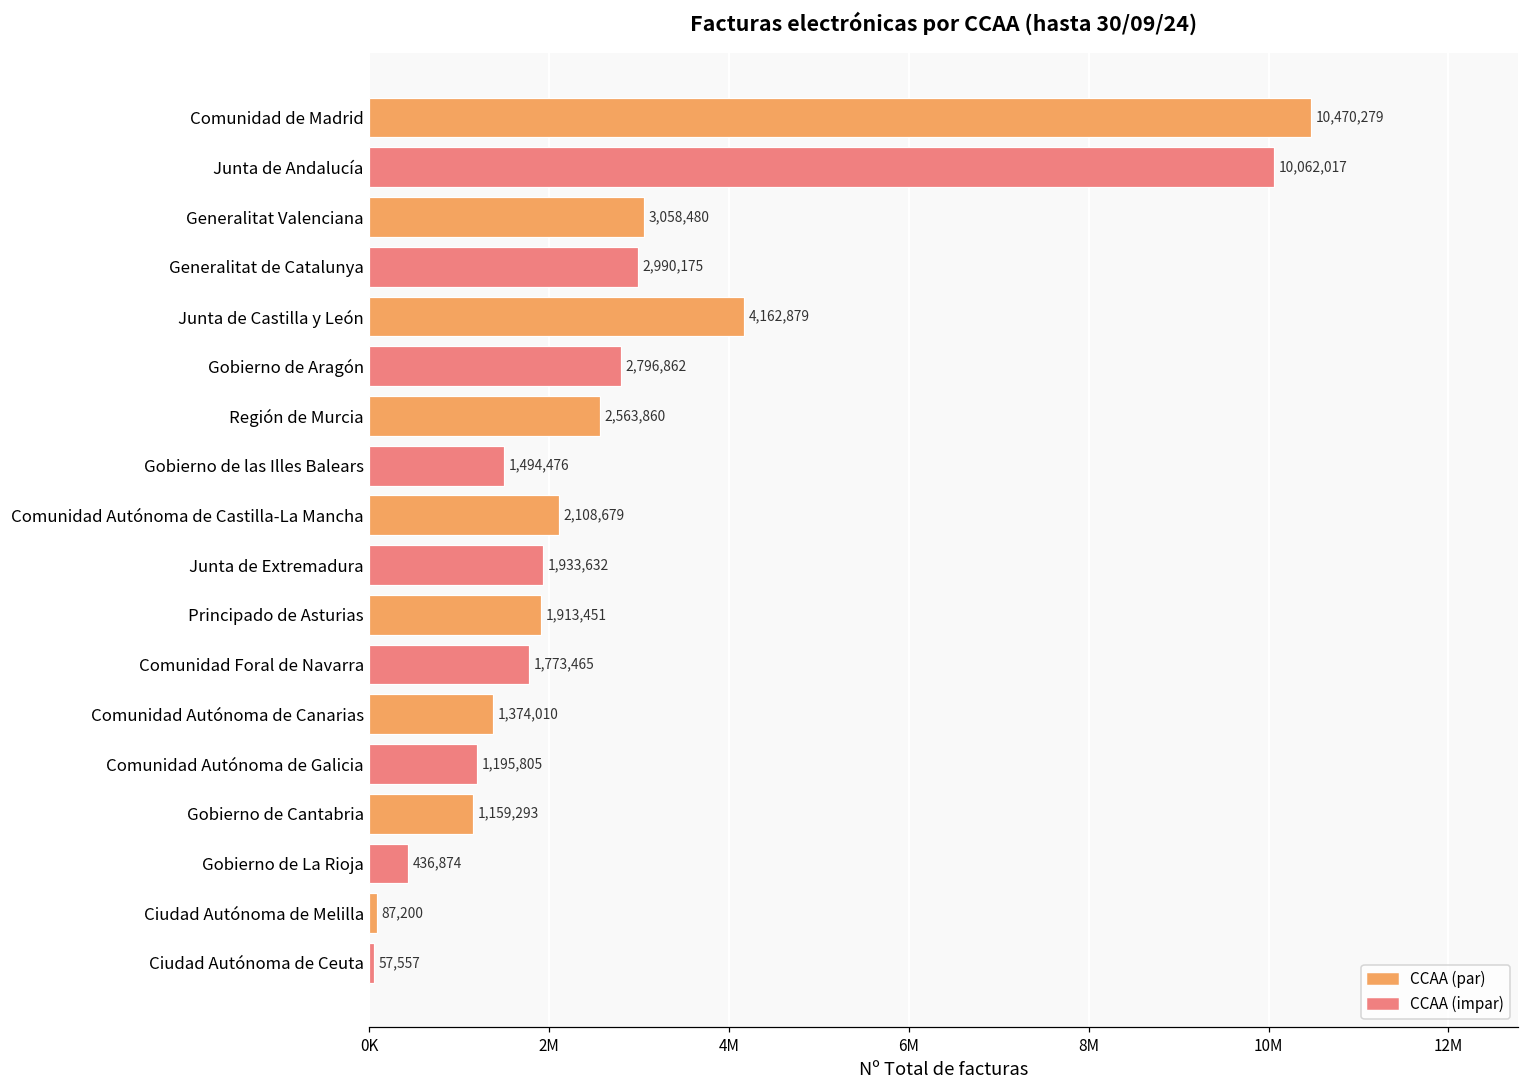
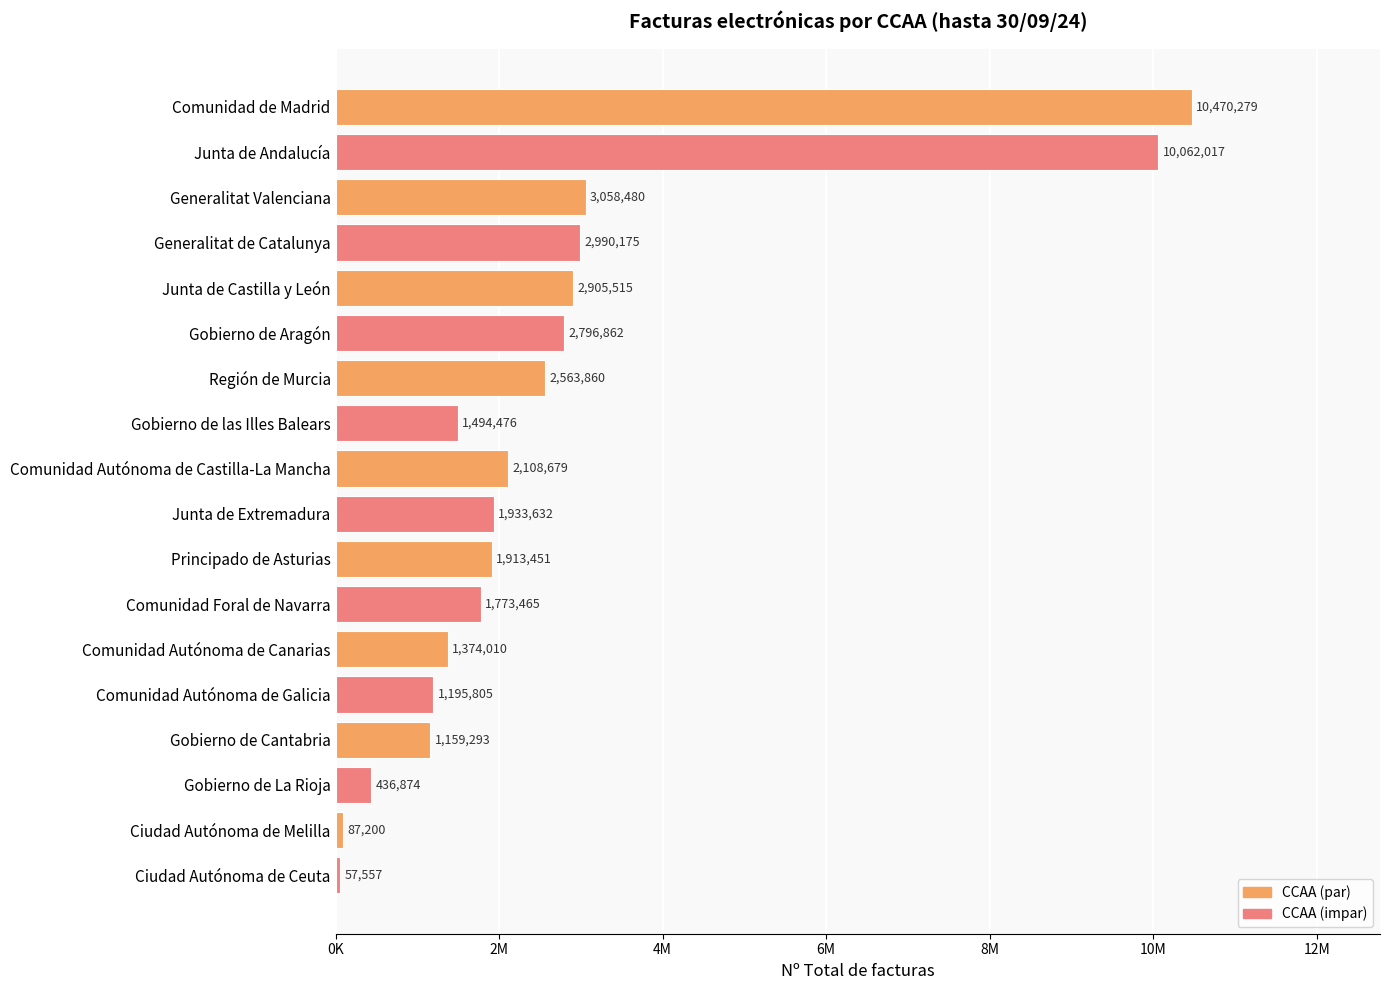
Junta de Castilla y León: 4,162,879 -> 2,905,515
